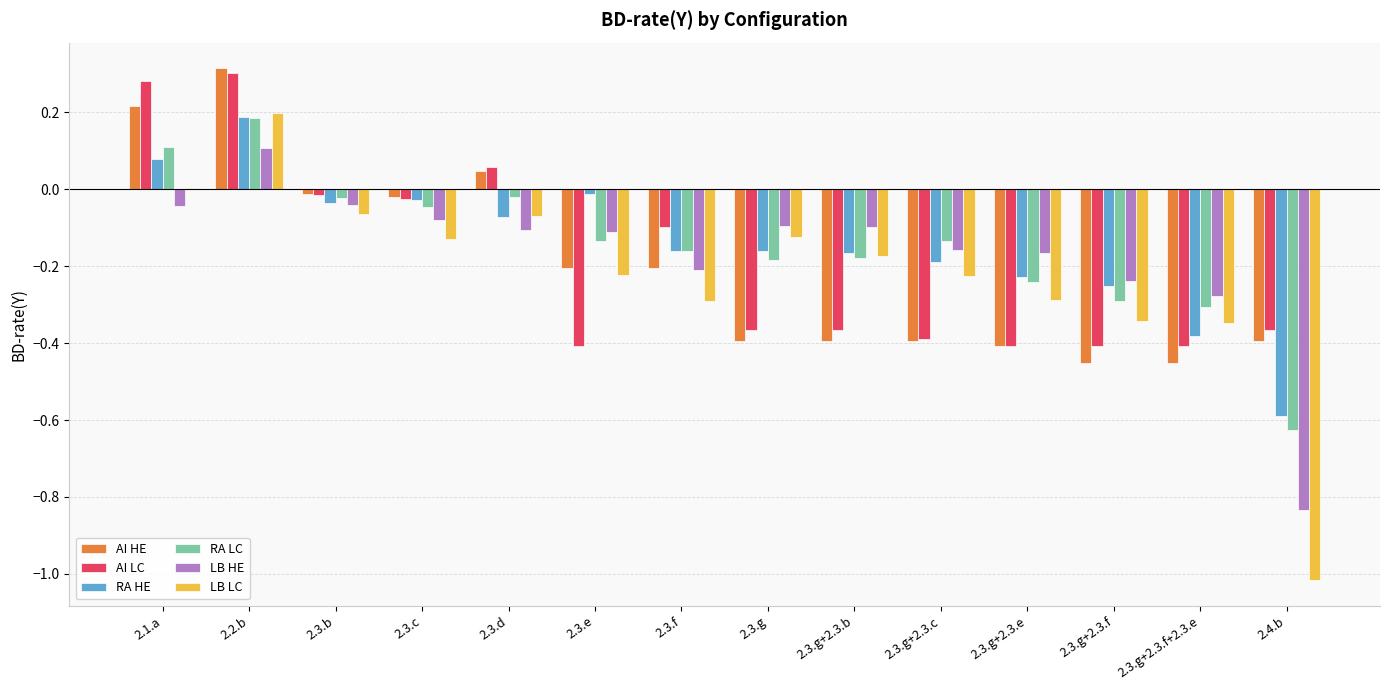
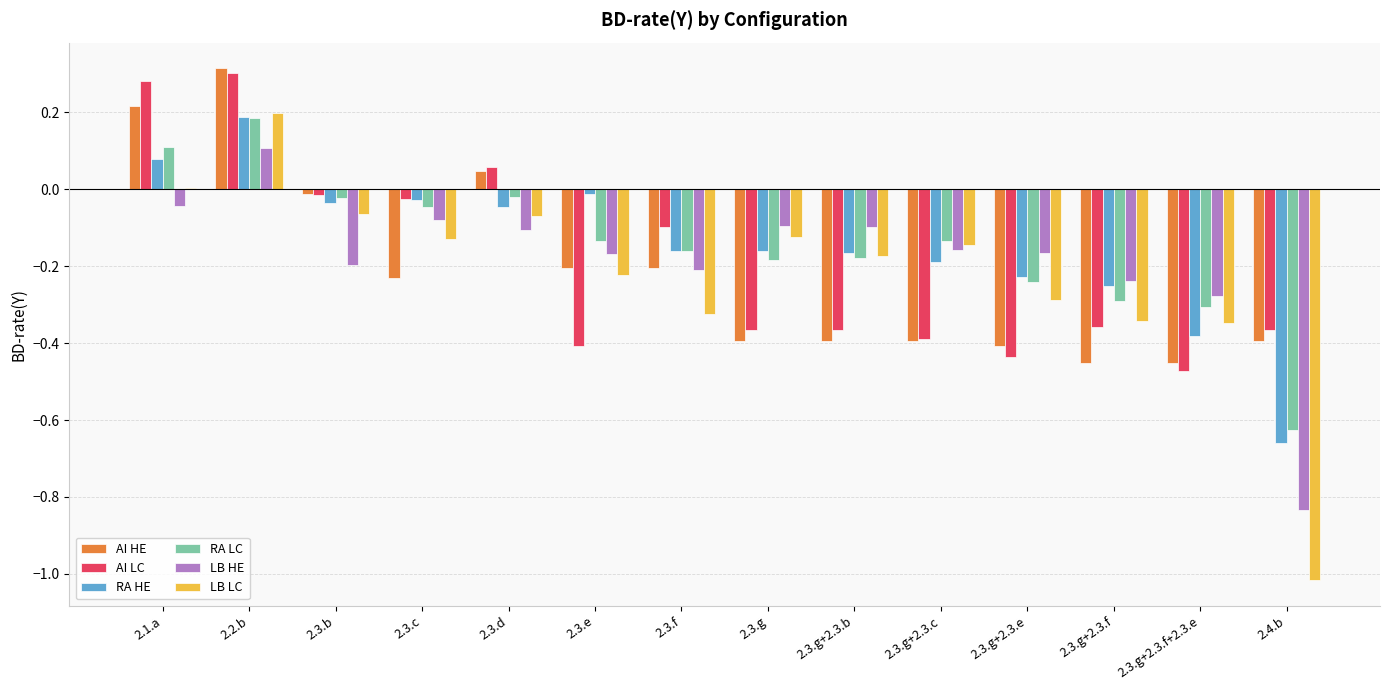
LB HE, 2.3.b: -0.04 -> -0.20
AI HE, 2.3.c: -0.02 -> -0.23
RA HE, 2.3.d: -0.07 -> -0.05
LB HE, 2.3.e: -0.11 -> -0.17
LB LC, 2.3.f: -0.29 -> -0.32
LB LC, 2.3.g+2.3.c: -0.22 -> -0.15
AI LC, 2.3.g+2.3.e: -0.41 -> -0.43
AI LC, 2.3.g+2.3.f: -0.41 -> -0.36
AI LC, 2.3.g+2.3.f+2.3.e: -0.41 -> -0.47
RA HE, 2.4.b: -0.59 -> -0.66
